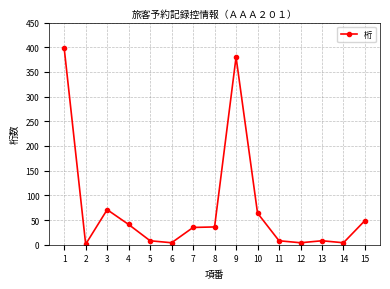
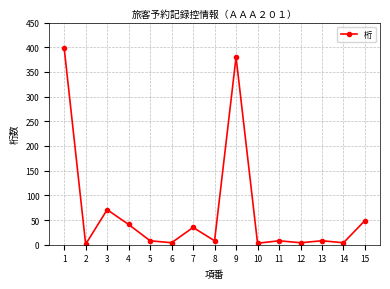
8: 40 -> 10
10: 60 -> 0
